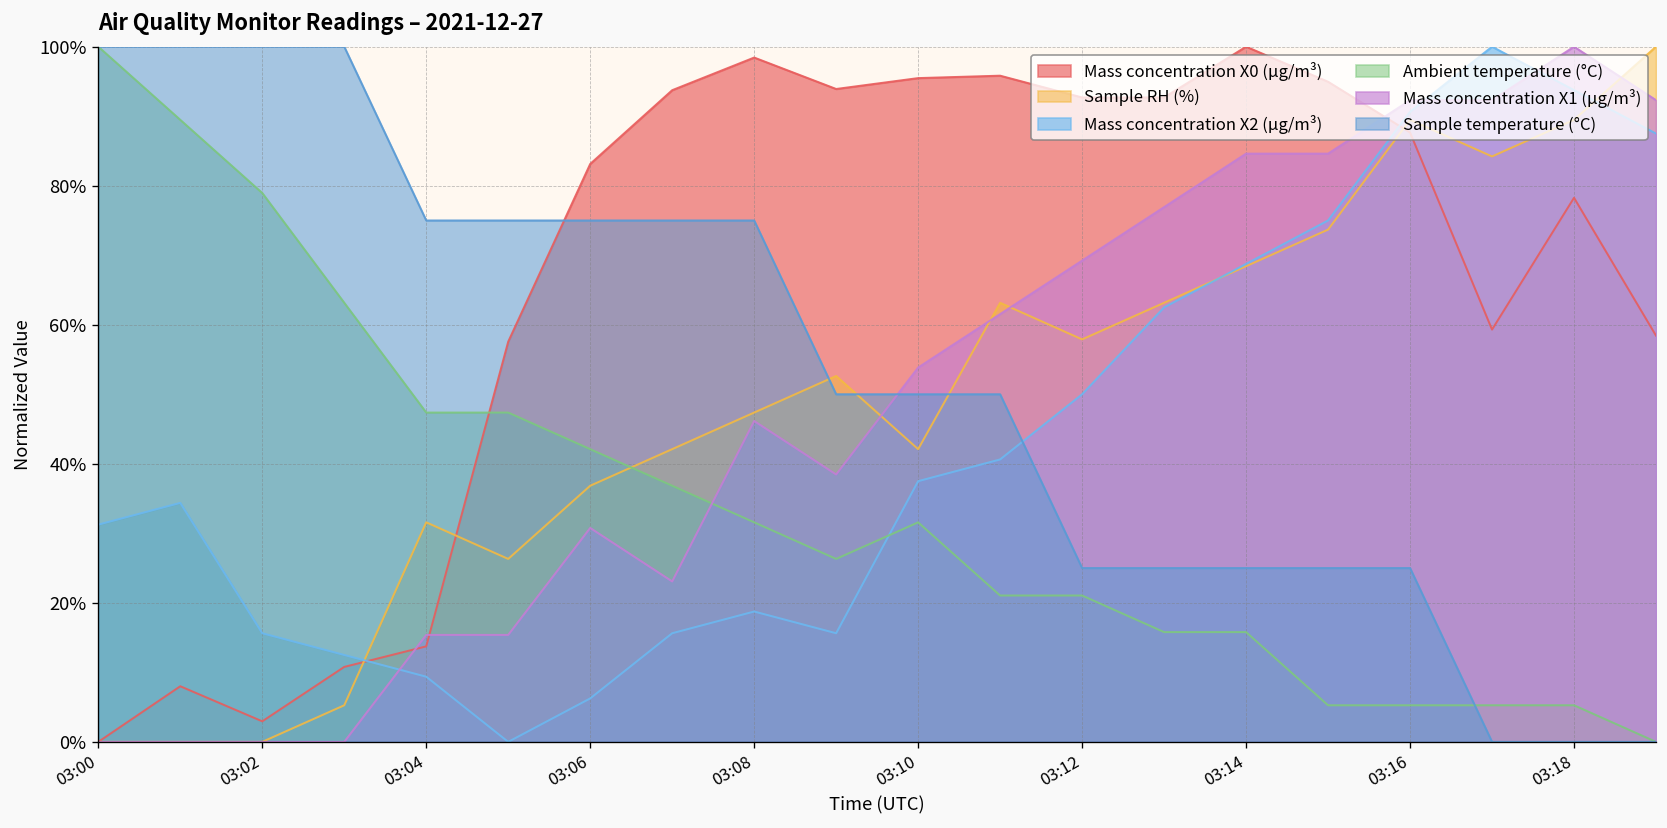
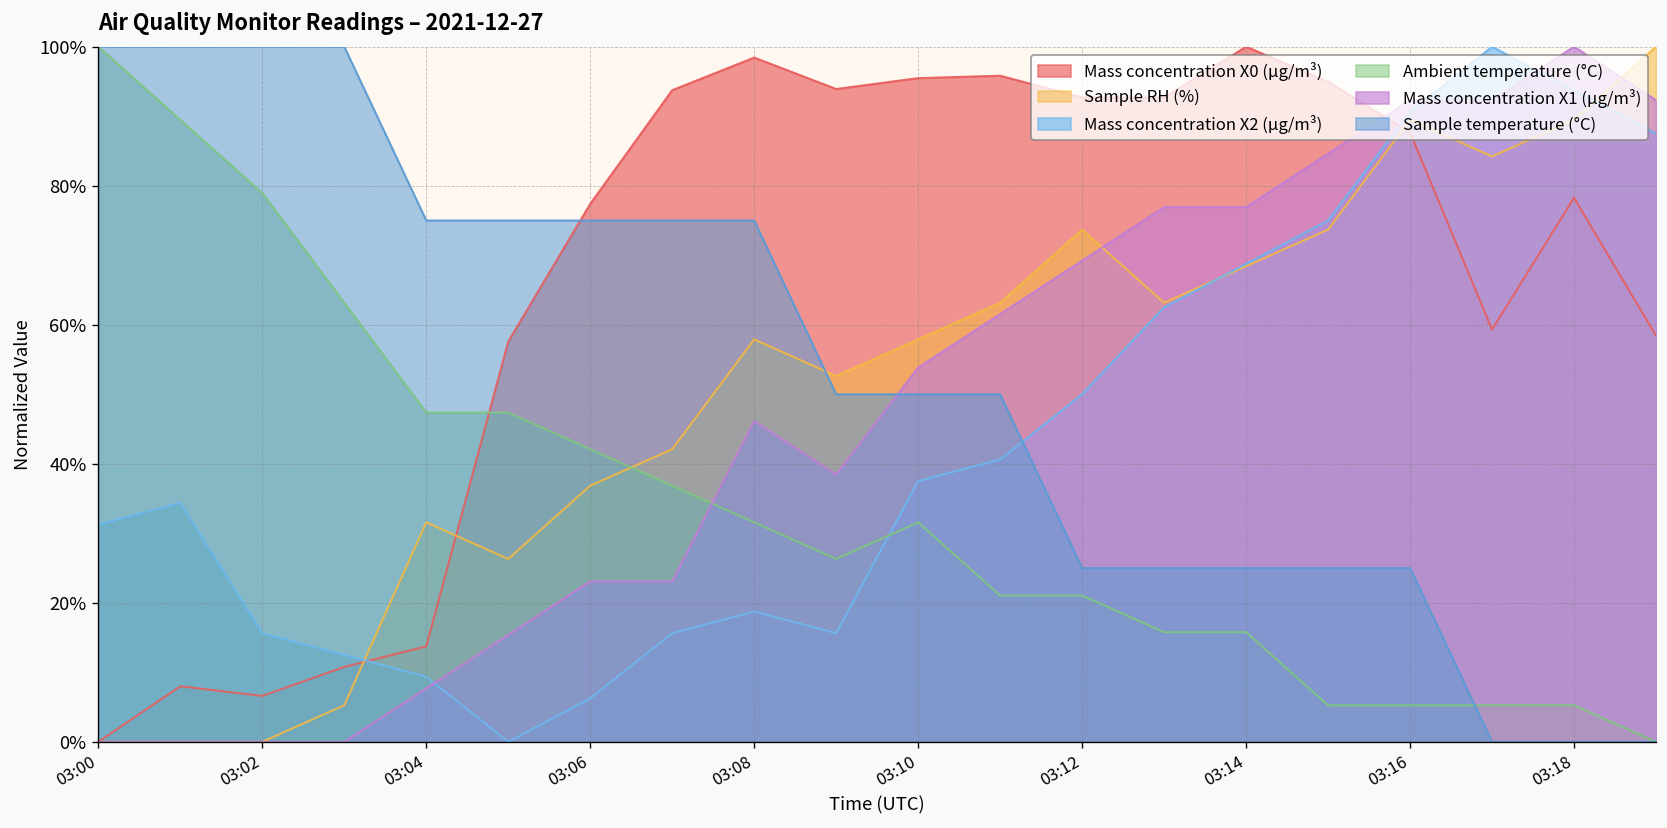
Mass concentration X0 (μg/m³), 03:02: 3% -> 7%
Mass concentration X1 (μg/m³), 03:04: 15% -> 8%
Mass concentration X0 (μg/m³), 03:06: 83% -> 77%
Mass concentration X1 (μg/m³), 03:06: 31% -> 23%
Sample RH (%), 03:08: 47% -> 58%
Sample RH (%), 03:10: 42% -> 58%
Sample RH (%), 03:12: 58% -> 74%
Mass concentration X1 (μg/m³), 03:14: 85% -> 77%
